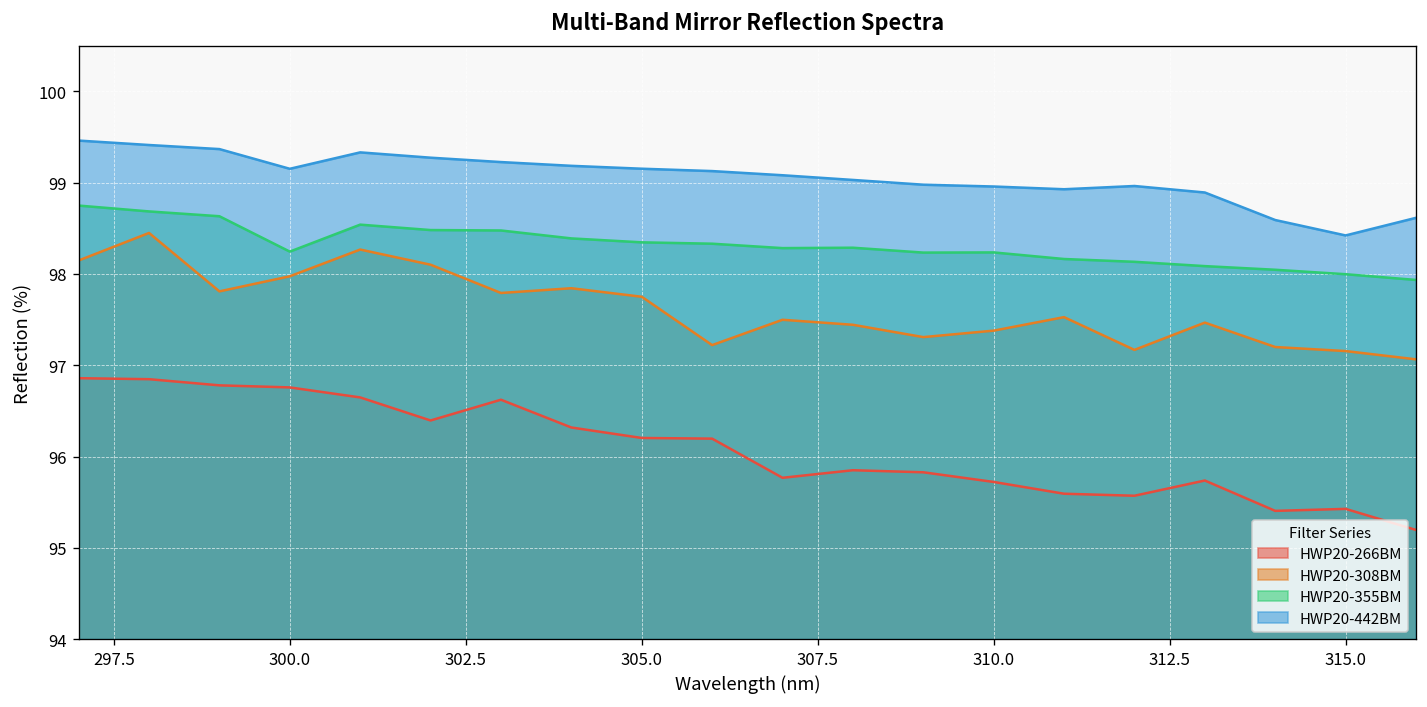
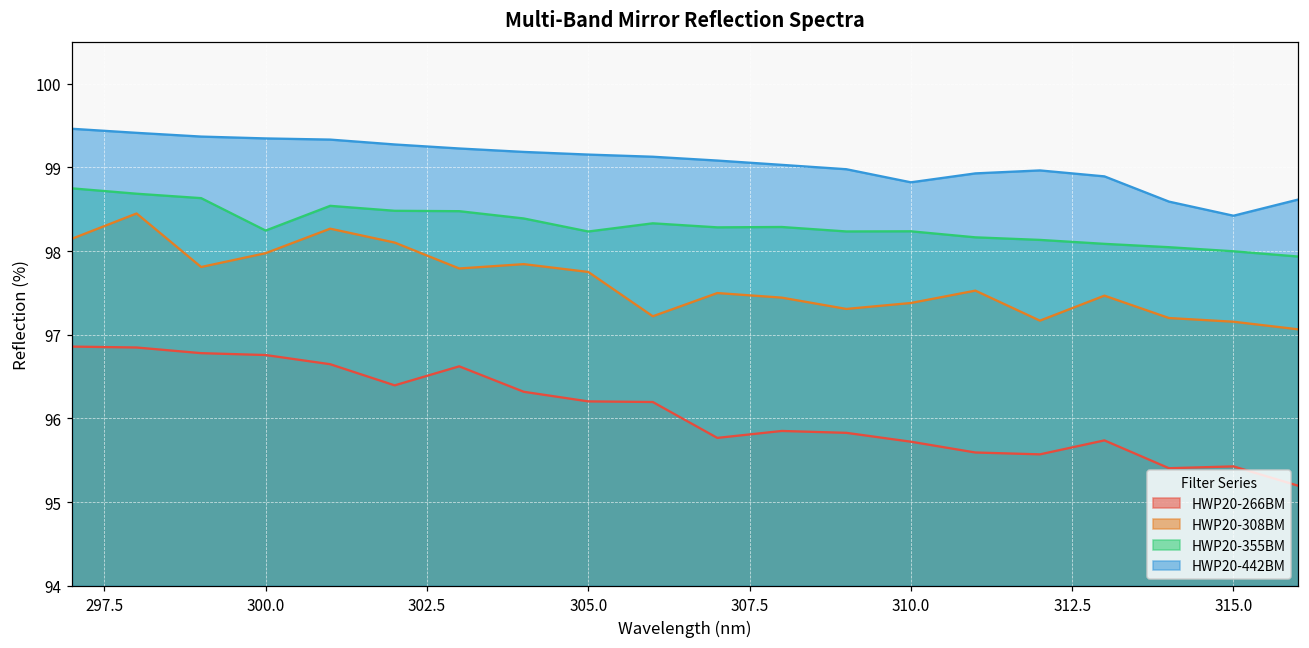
HWP20-442BM, 300.0: 99.2 -> 99.3
HWP20-355BM, 305.0: 98.3 -> 98.2
HWP20-442BM, 310.0: 99.0 -> 98.8
